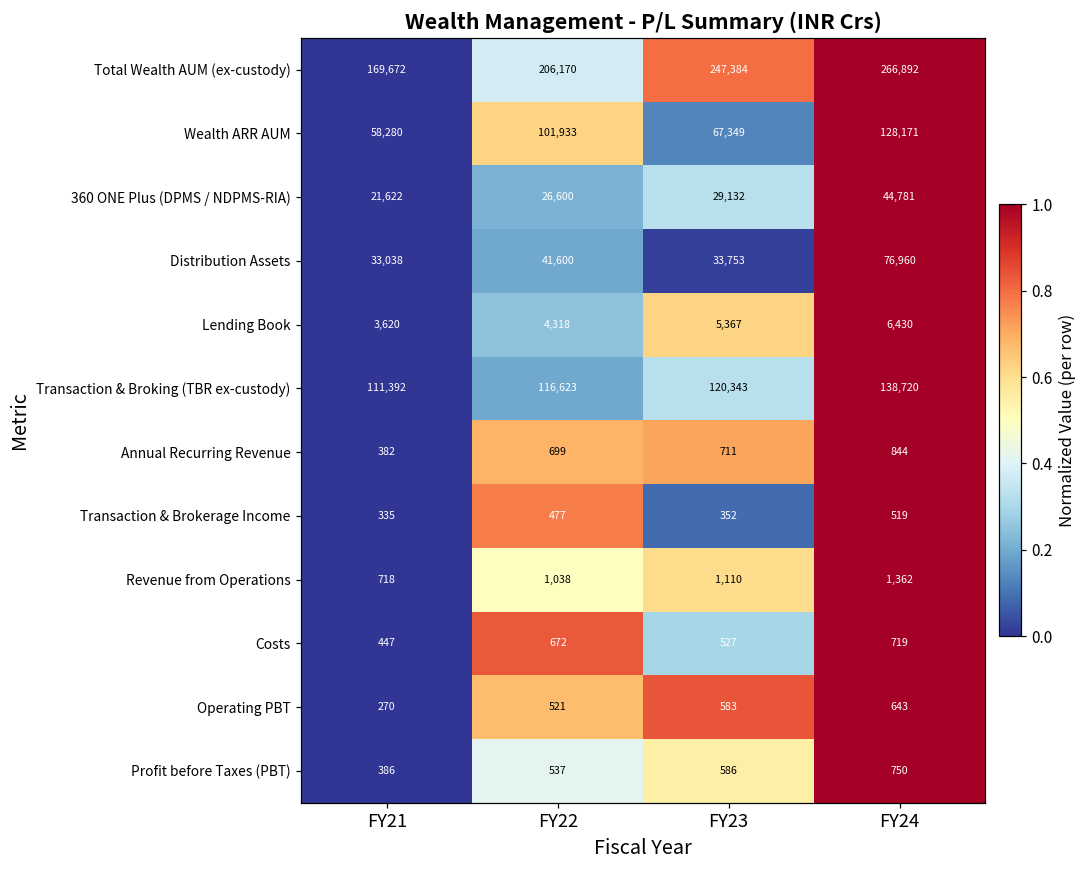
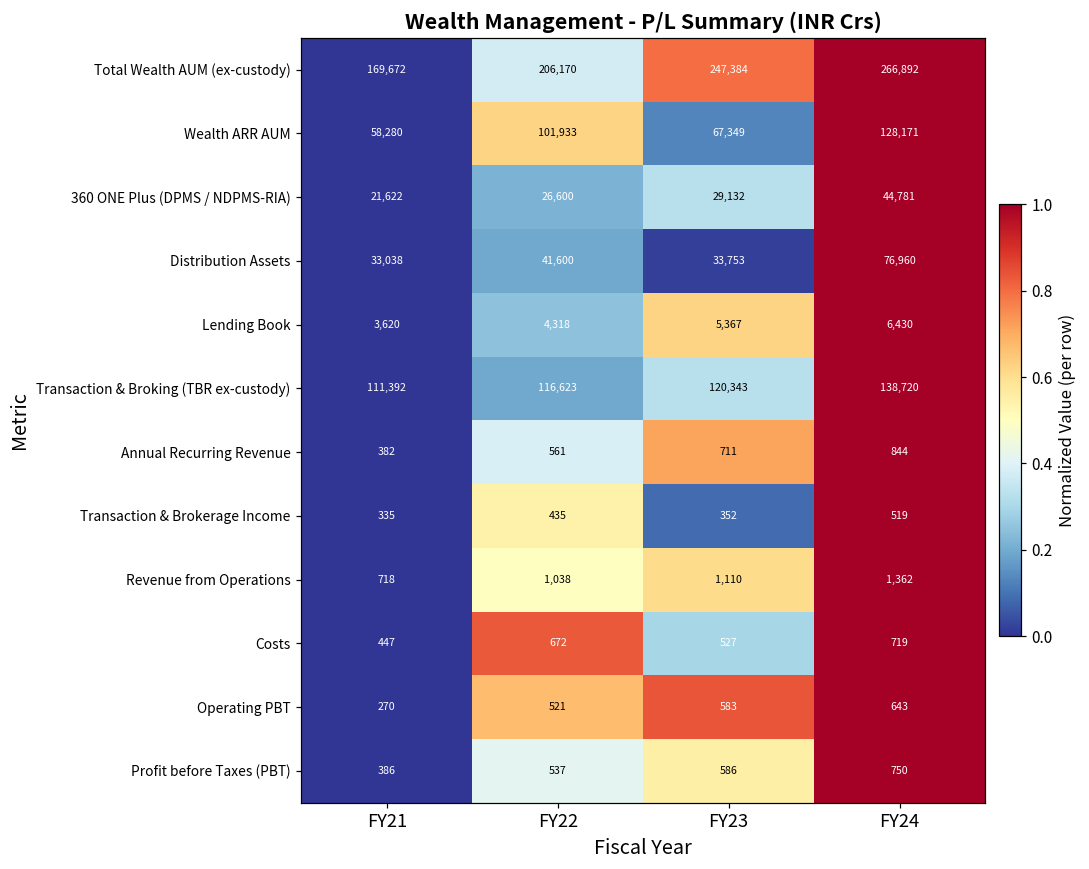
Annual Recurring Revenue, FY22: 699 -> 561
Transaction & Brokerage Income, FY22: 477 -> 435
